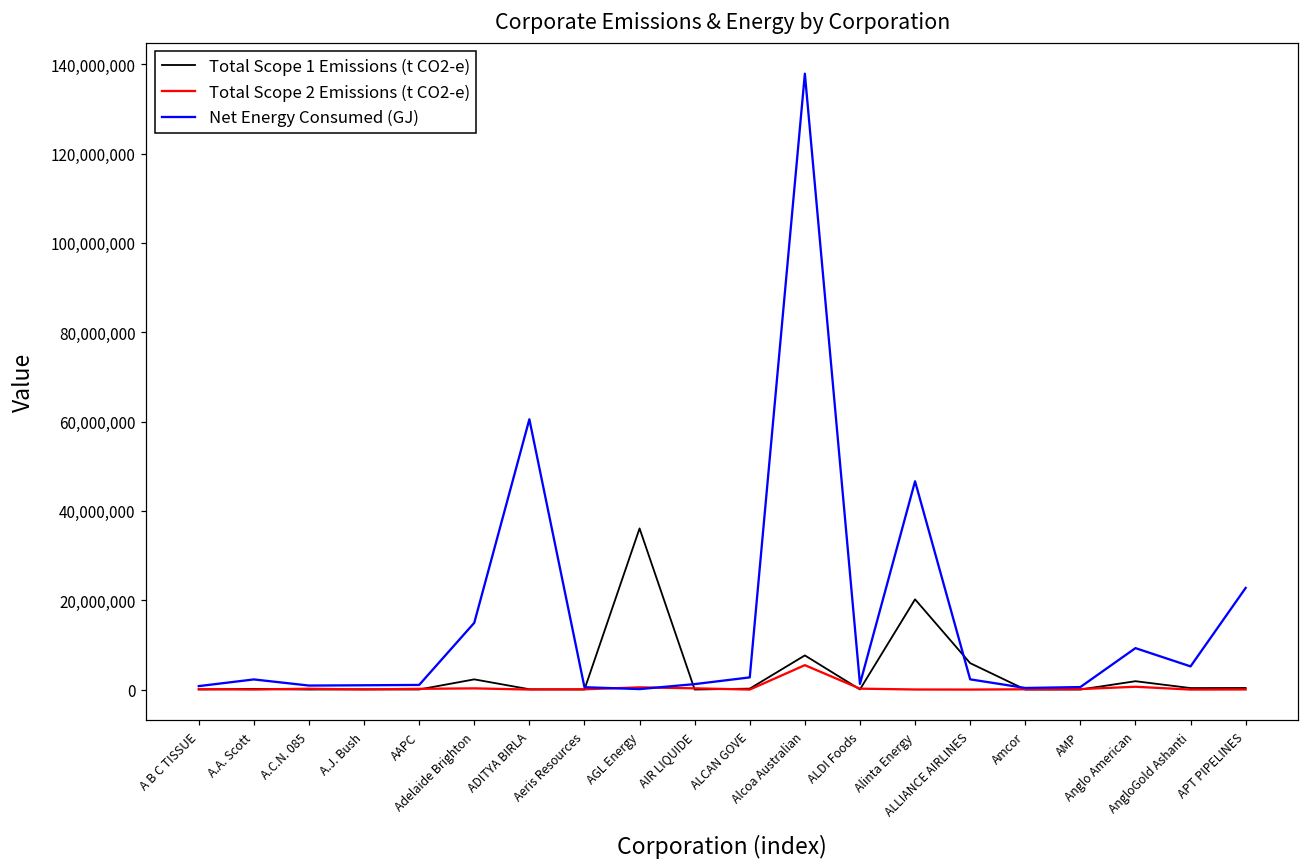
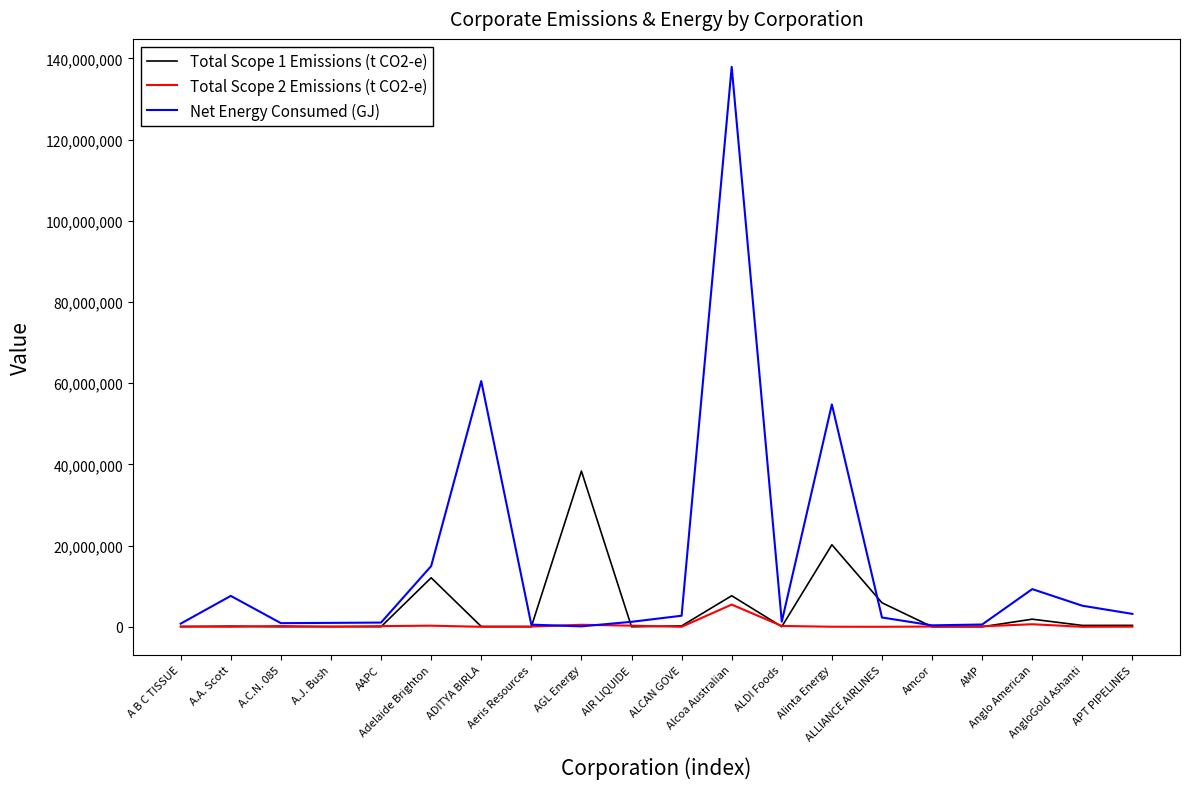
Net Energy Consumed (GJ), A.A. Scott: 2,000,000 -> 8,000,000
Total Scope 1 Emissions (t CO2-e), Adelaide Brighton: 2,000,000 -> 12,000,000
Total Scope 1 Emissions (t CO2-e), AGL Energy: 36,000,000 -> 38,000,000
Net Energy Consumed (GJ), Alinta Energy: 47,000,000 -> 55,000,000
Net Energy Consumed (GJ), APT PIPELINES: 23,000,000 -> 3,000,000
